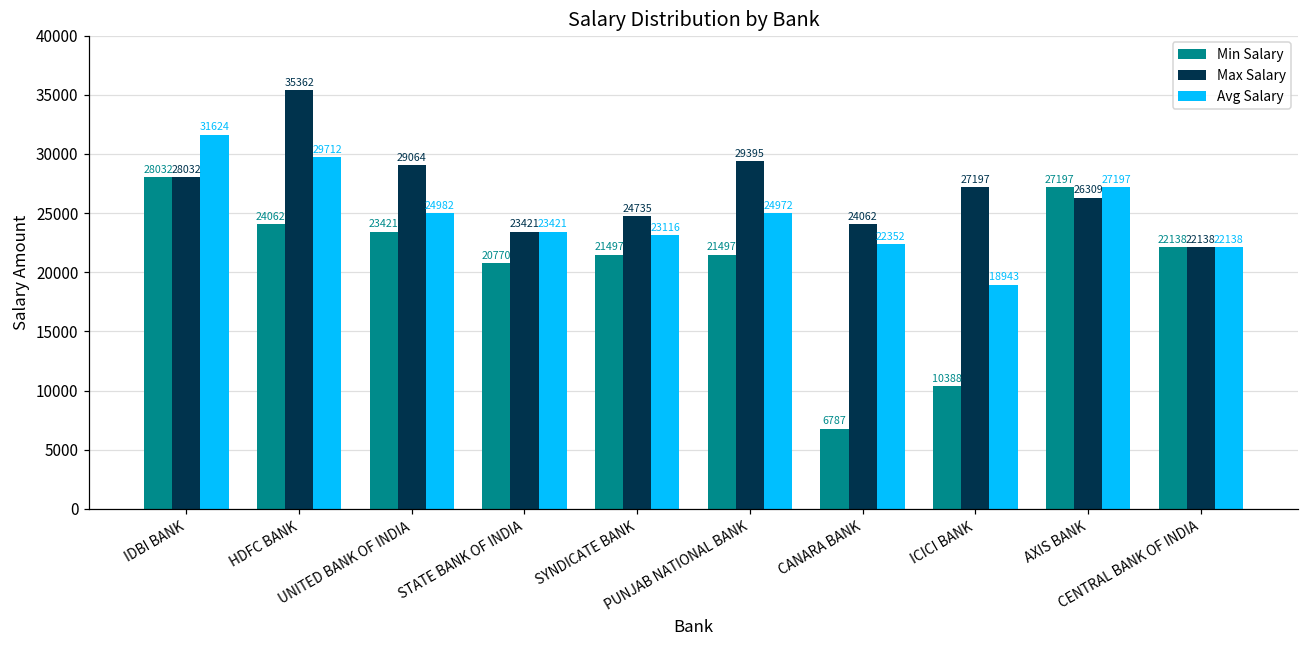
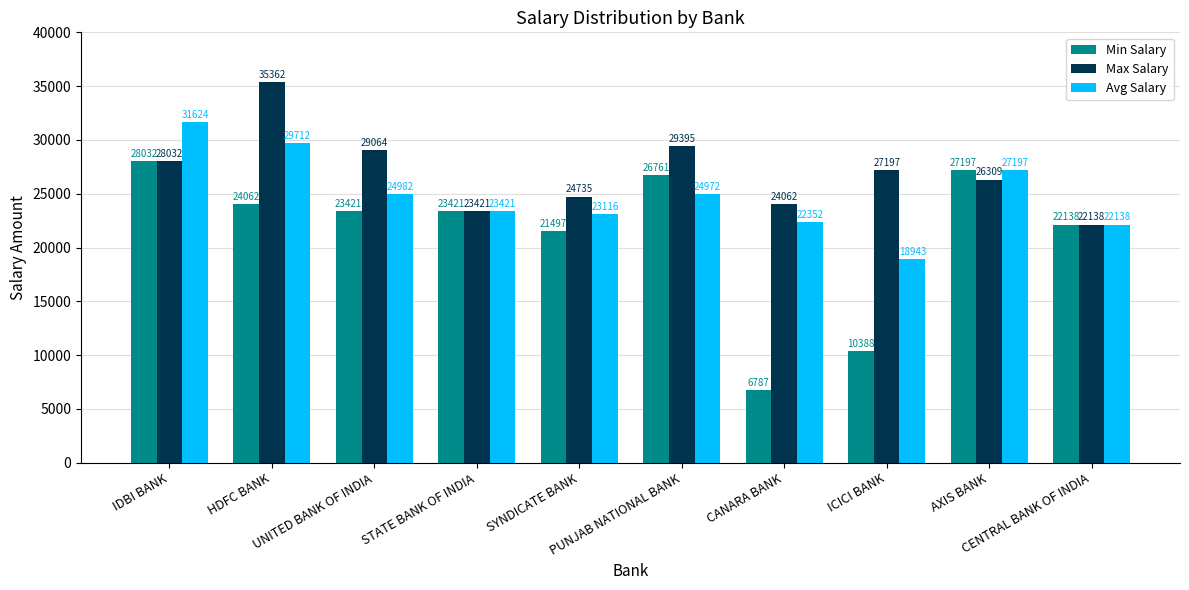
Min Salary, STATE BANK OF INDIA: 20770 -> 23421
Min Salary, PUNJAB NATIONAL BANK: 21497 -> 26761
